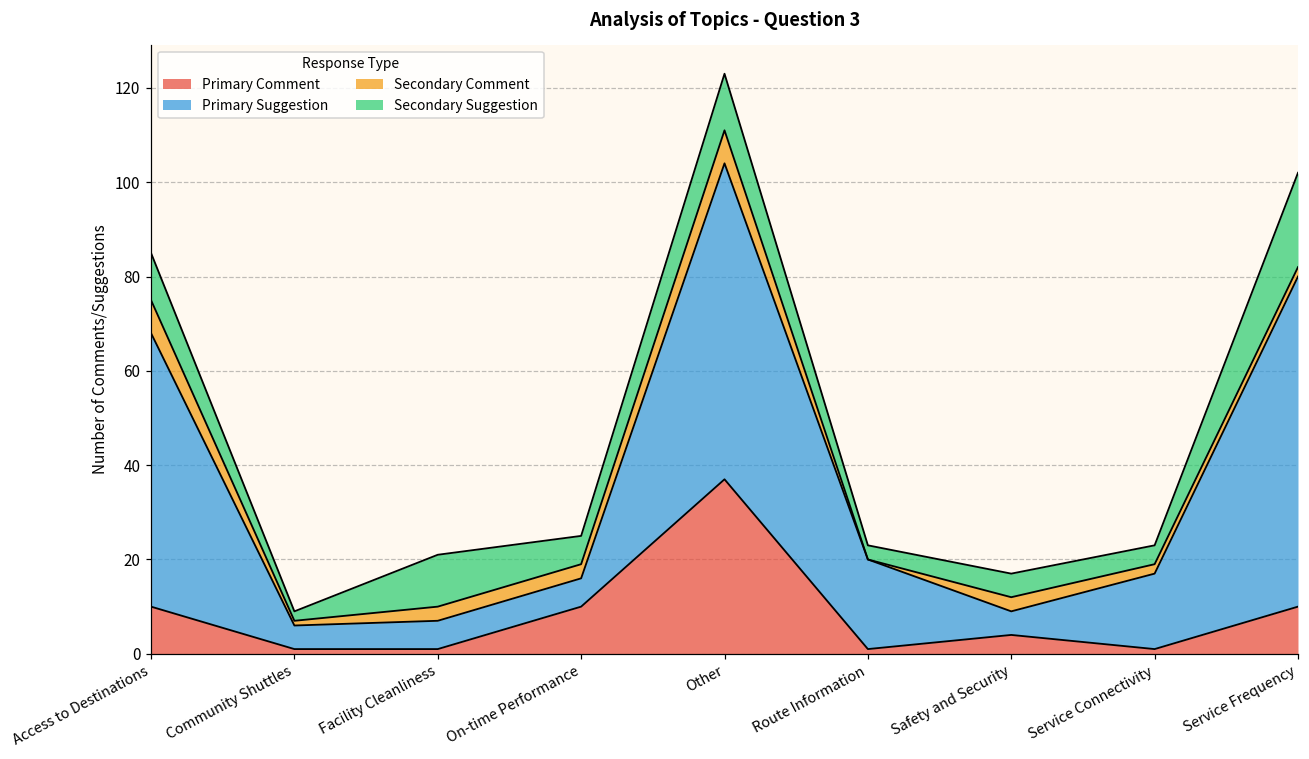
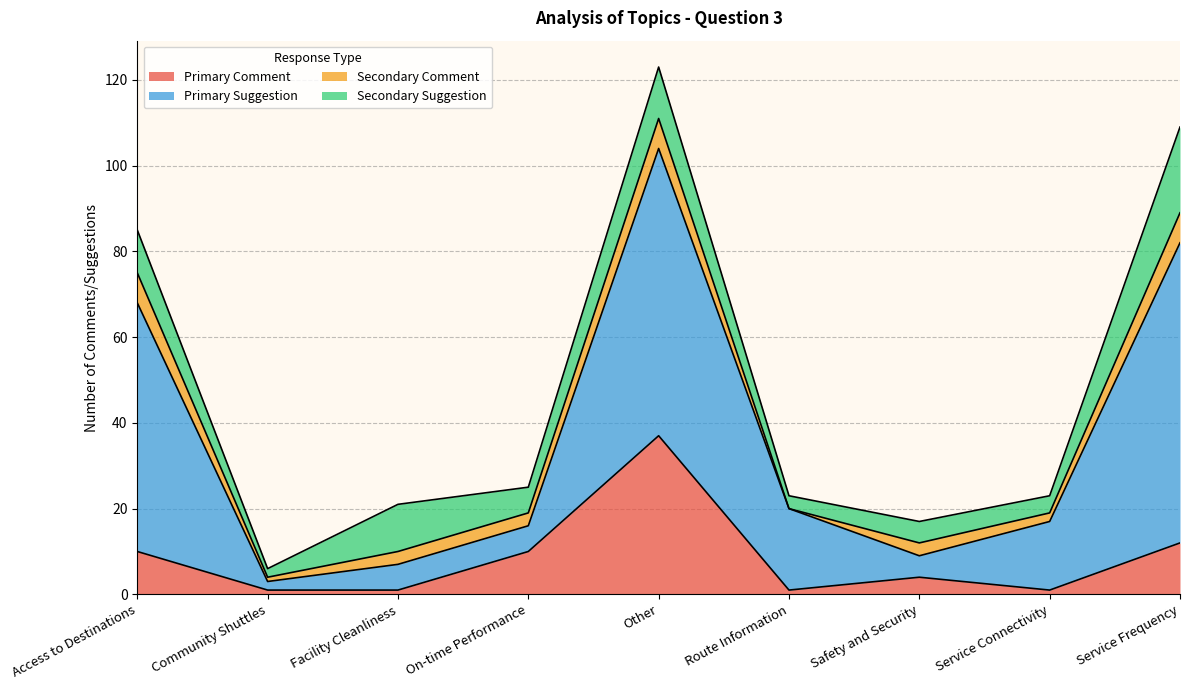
Primary Suggestion, Community Shuttles: 5 -> 2
Primary Comment, Service Frequency: 10 -> 12
Secondary Comment, Service Frequency: 2 -> 7
